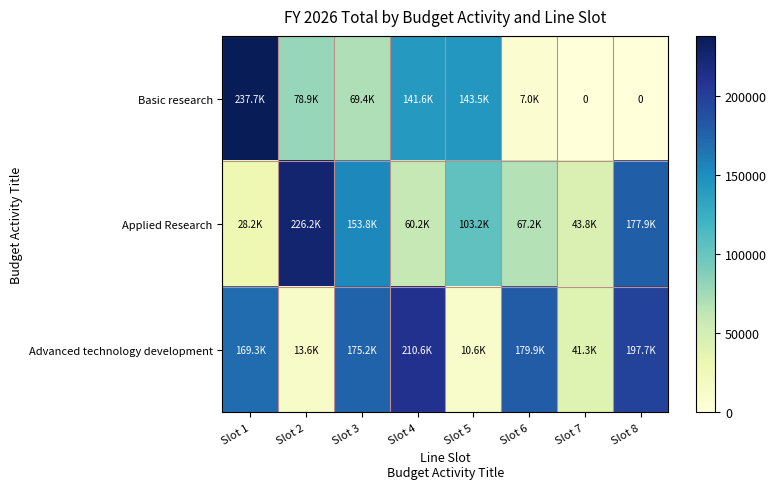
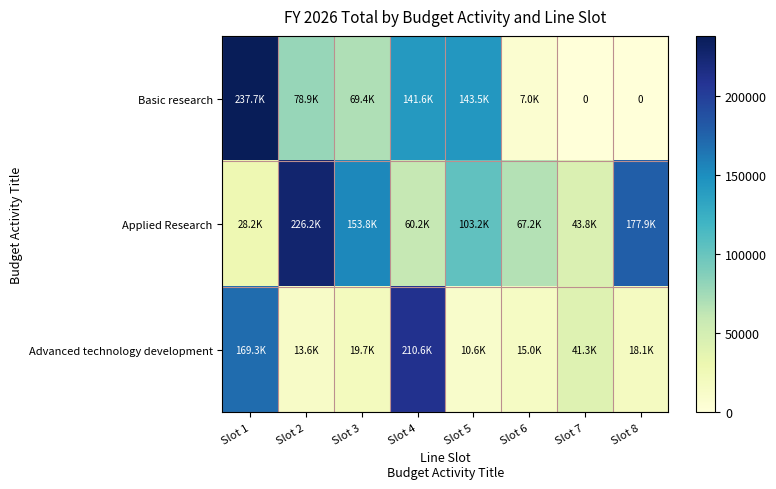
Advanced technology development, Slot 3: 175.2K -> 19.7K
Advanced technology development, Slot 6: 179.9K -> 15.0K
Advanced technology development, Slot 8: 197.7K -> 18.1K
